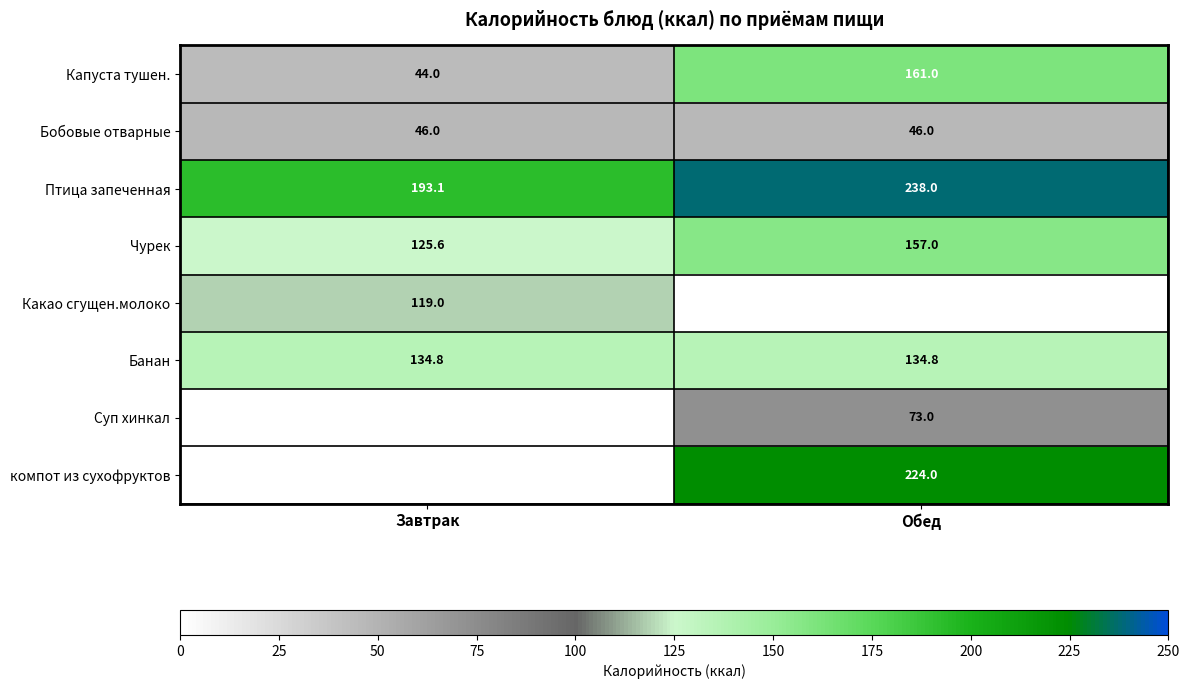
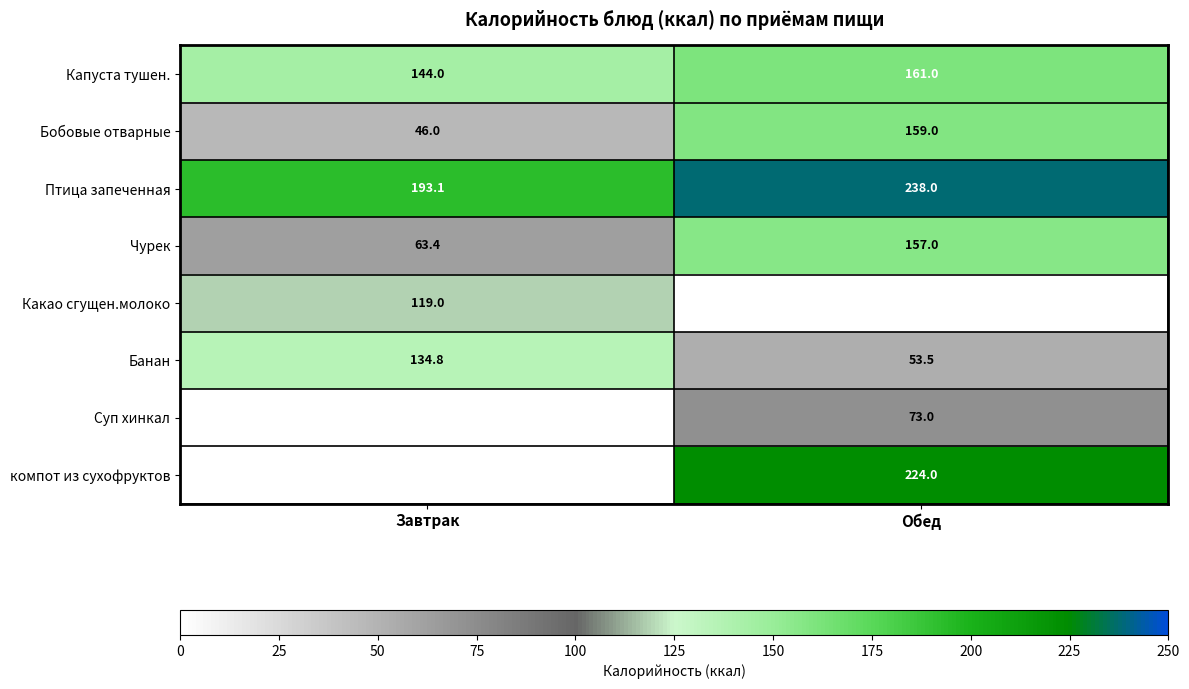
Капуста тушен., Завтрак: 44.0 -> 144.0
Бобовые отварные, Обед: 46.0 -> 159.0
Чурек, Завтрак: 125.6 -> 63.4
Банан, Обед: 134.8 -> 53.5
